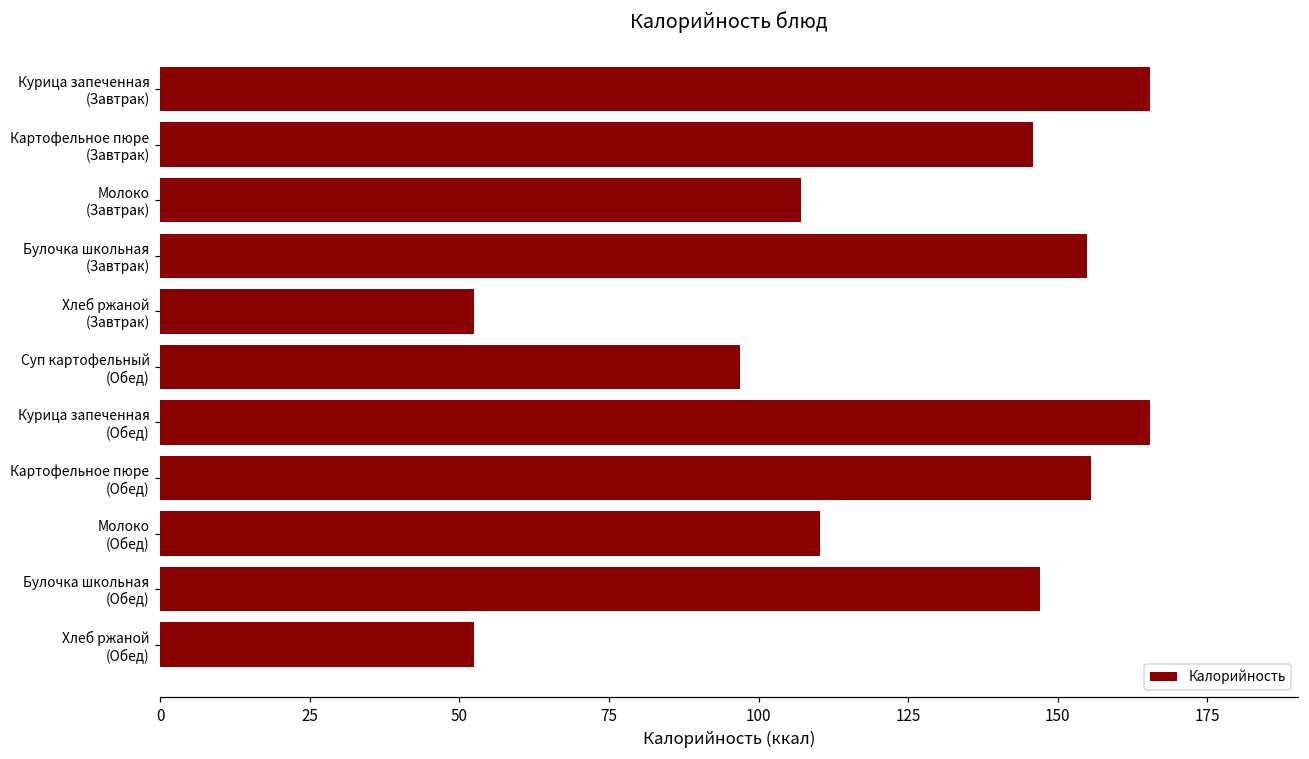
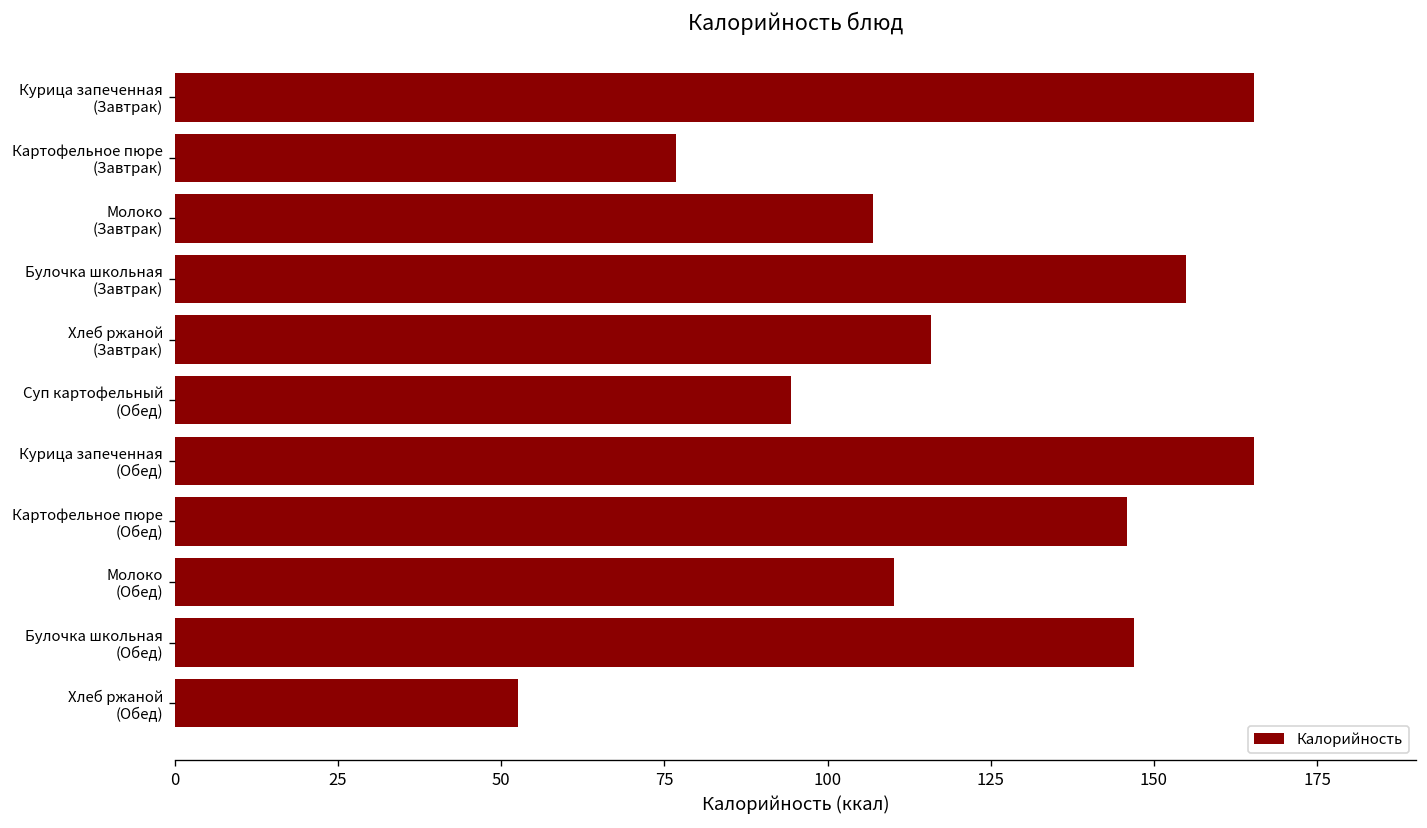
Картофельное пюре (Завтрак): 146 -> 77
Хлеб ржаной (Завтрак): 53 -> 116
Суп картофельный (Обед): 97 -> 94
Картофельное пюре (Обед): 156 -> 146
